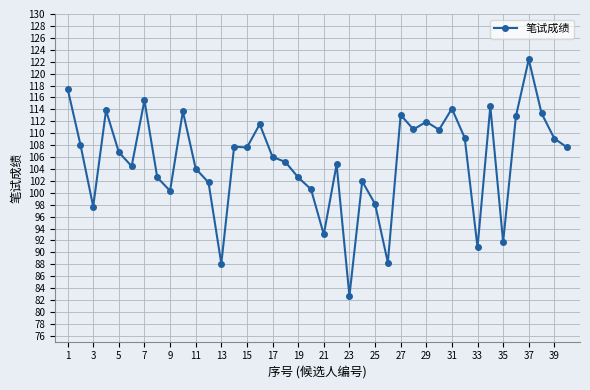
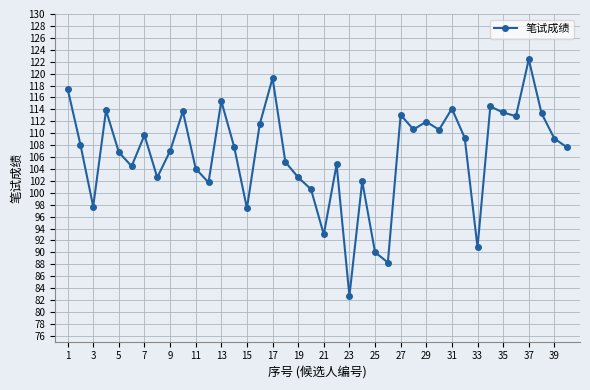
7: 116 -> 110
9: 100 -> 107
13: 88 -> 115
15: 108 -> 97
17: 106 -> 119
25: 98 -> 90
35: 92 -> 113
